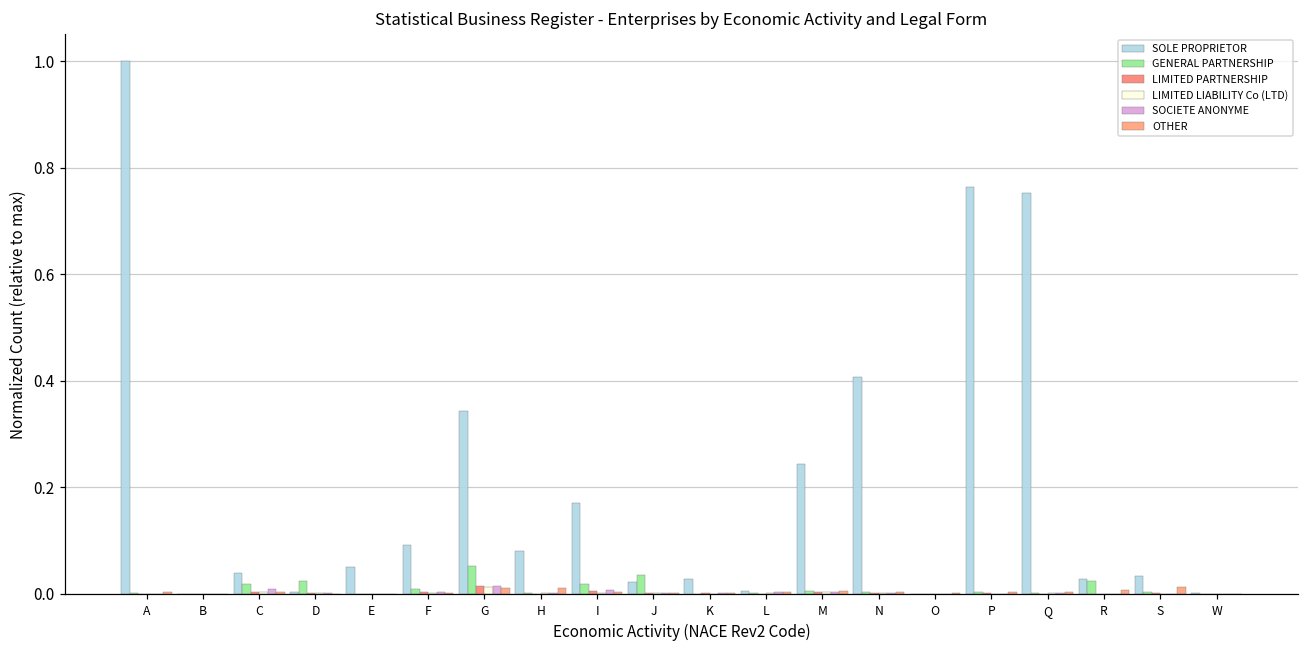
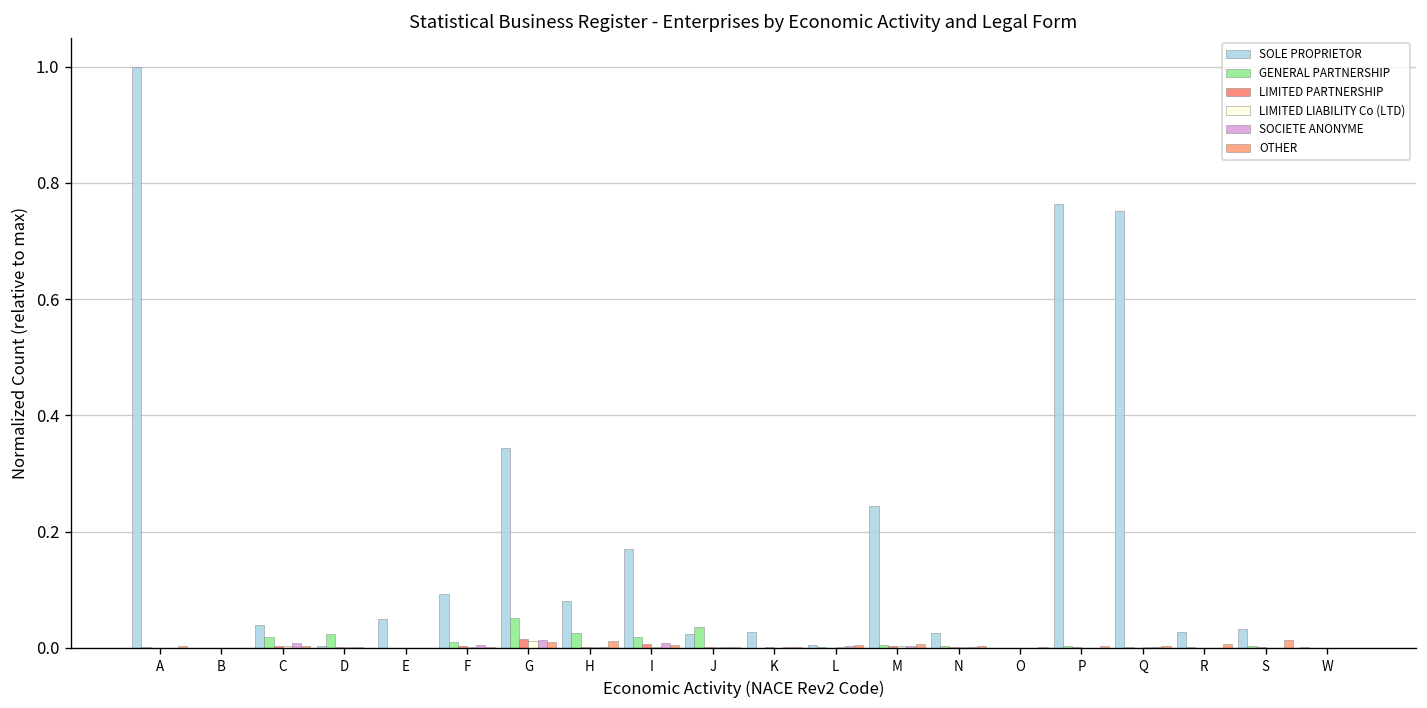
GENERAL PARTNERSHIP, H: 0.00 -> 0.03
SOLE PROPRIETOR, N: 0.41 -> 0.03
GENERAL PARTNERSHIP, R: 0.02 -> 0.00
